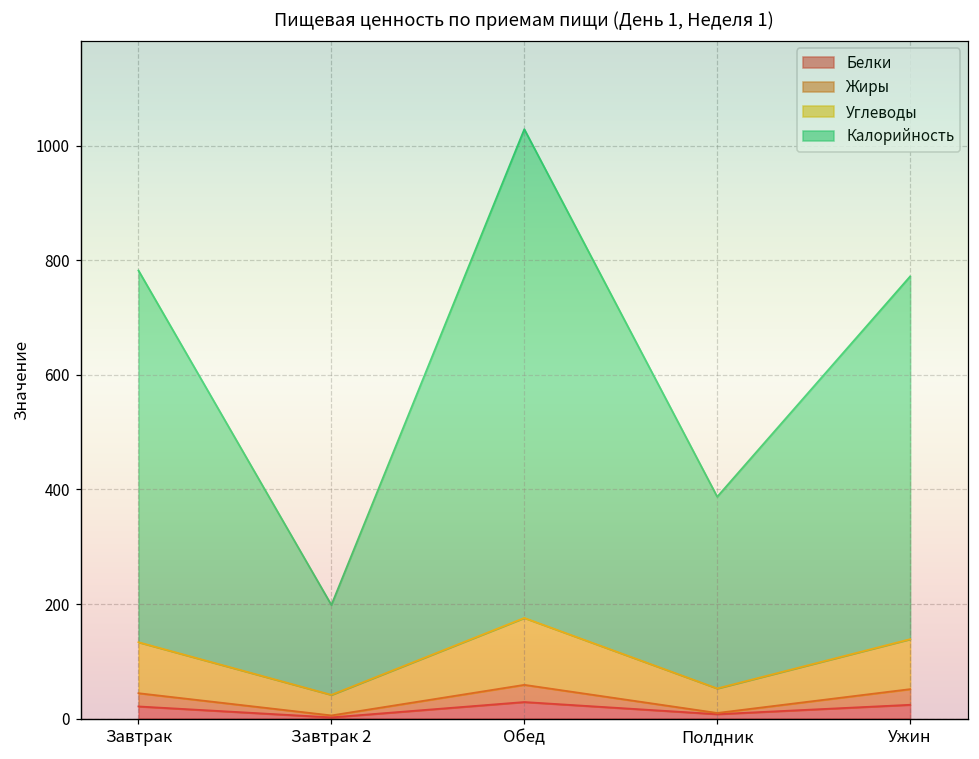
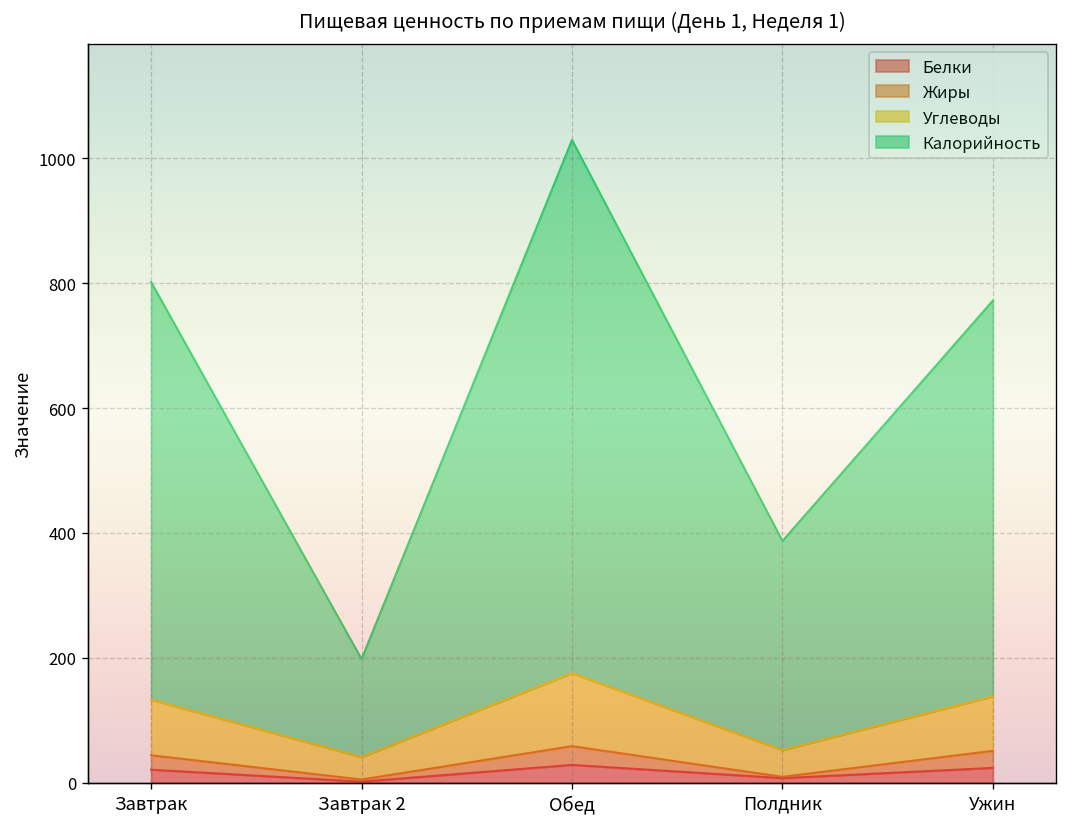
Калорийность, Завтрак: 650 -> 670
